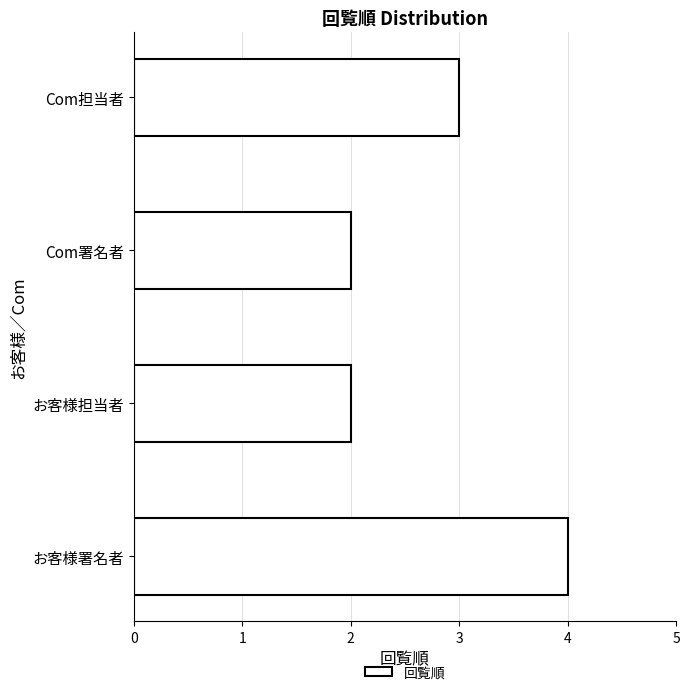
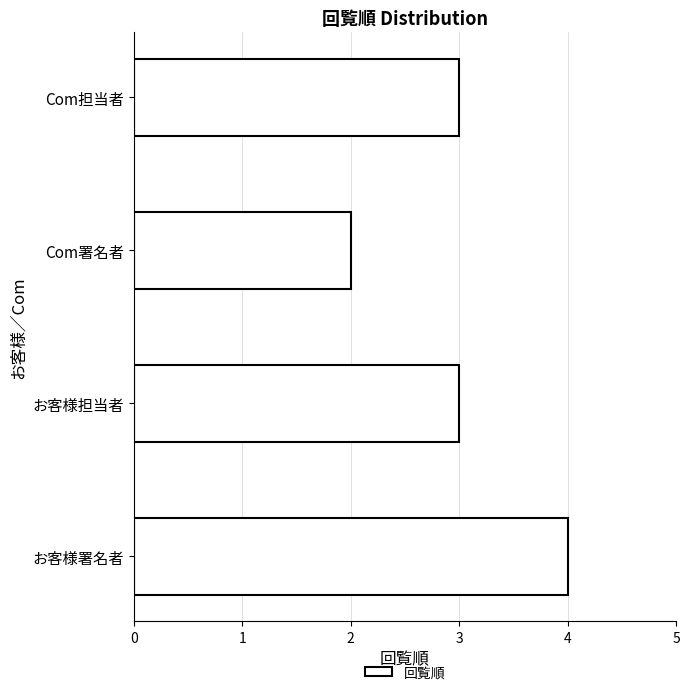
お客様担当者: 2 -> 3
